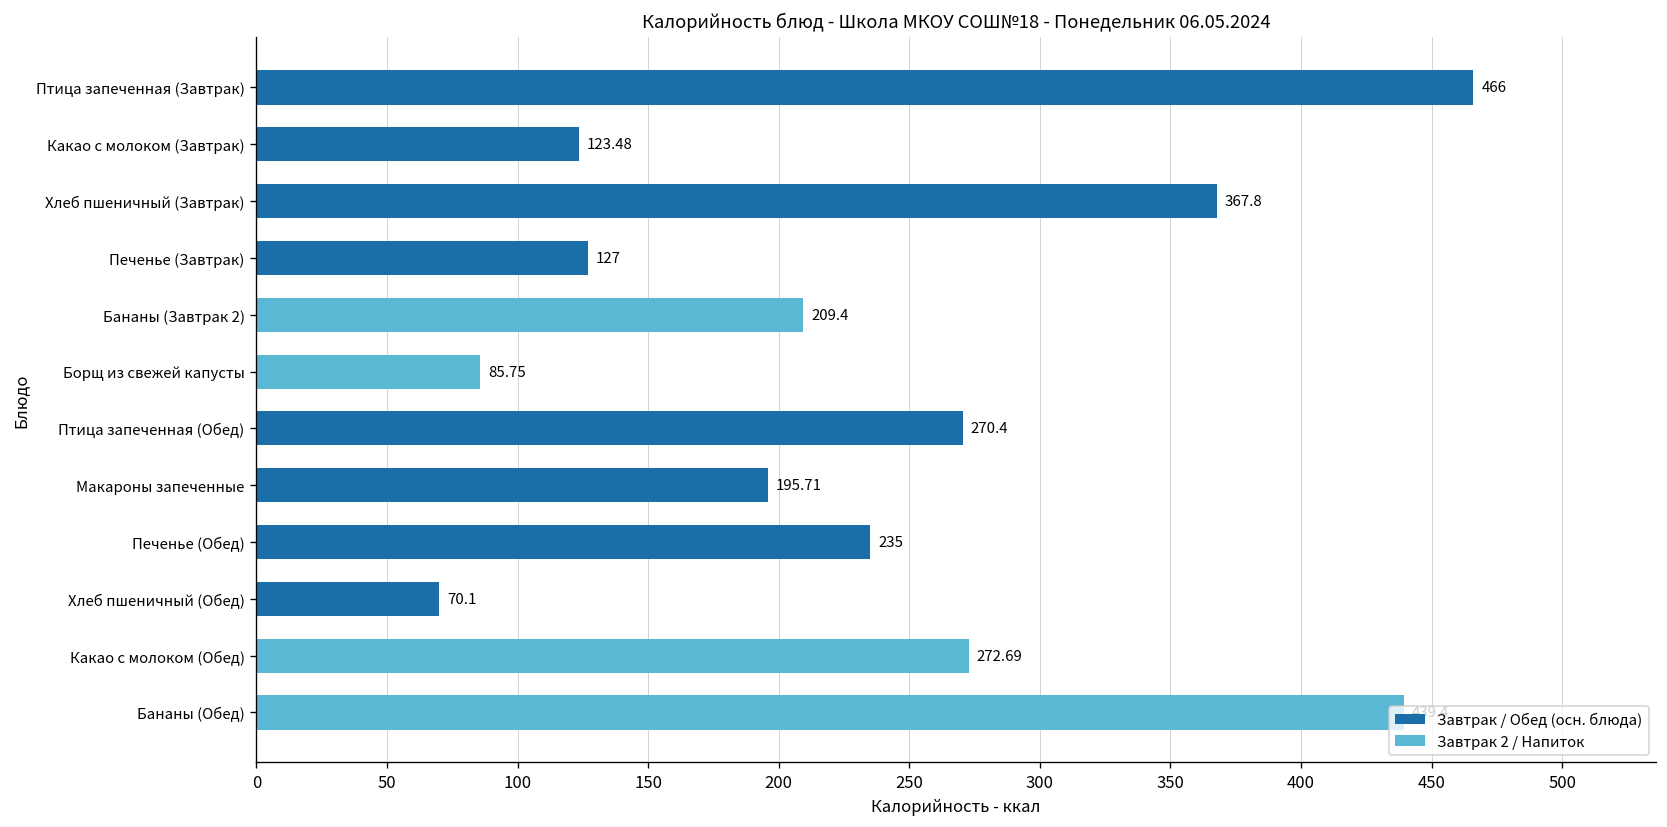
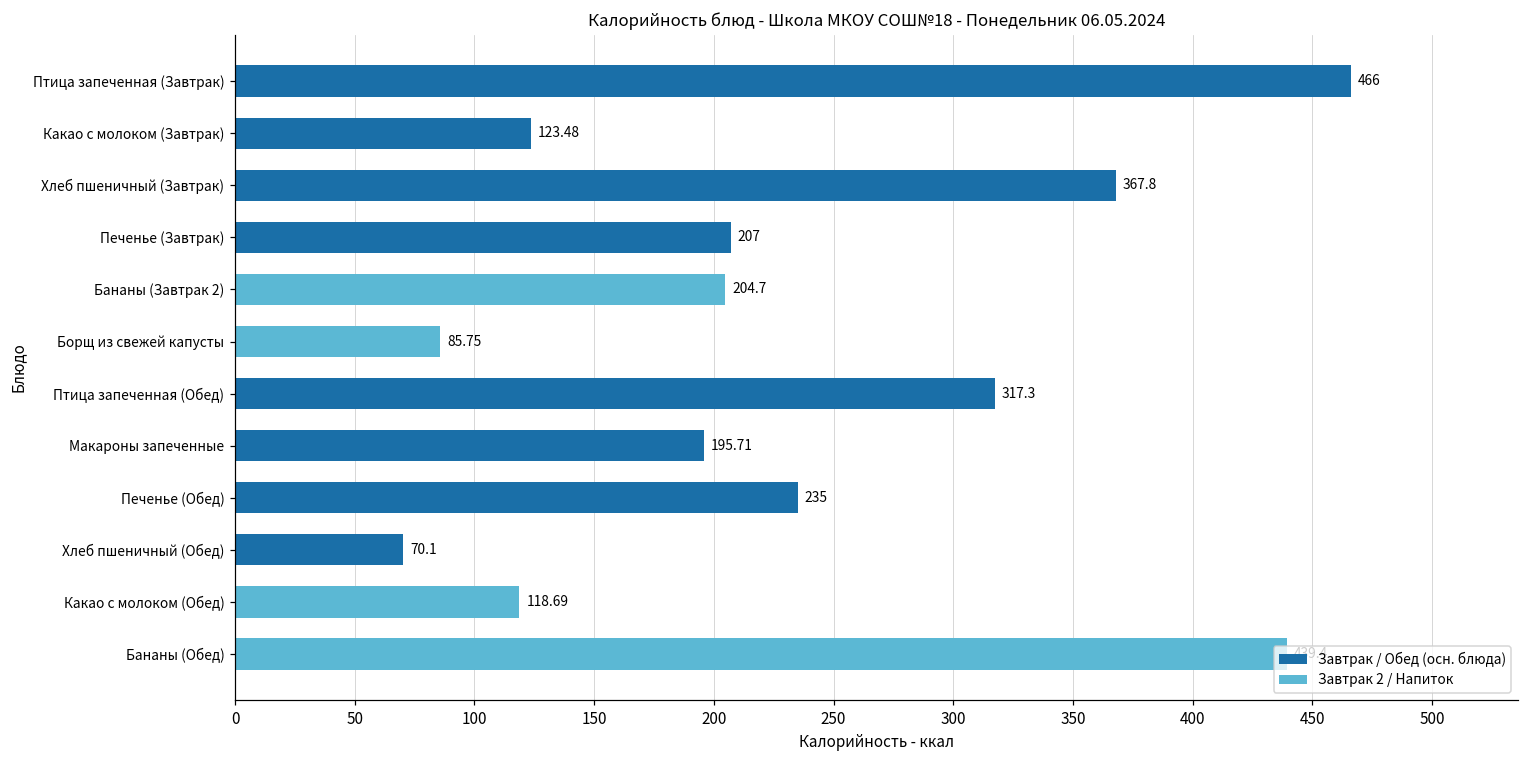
Печенье (Завтрак): 127 -> 207
Бананы (Завтрак 2): 209.4 -> 204.7
Птица запеченная (Обед): 270.4 -> 317.3
Какао с молоком (Обед): 272.69 -> 118.69
